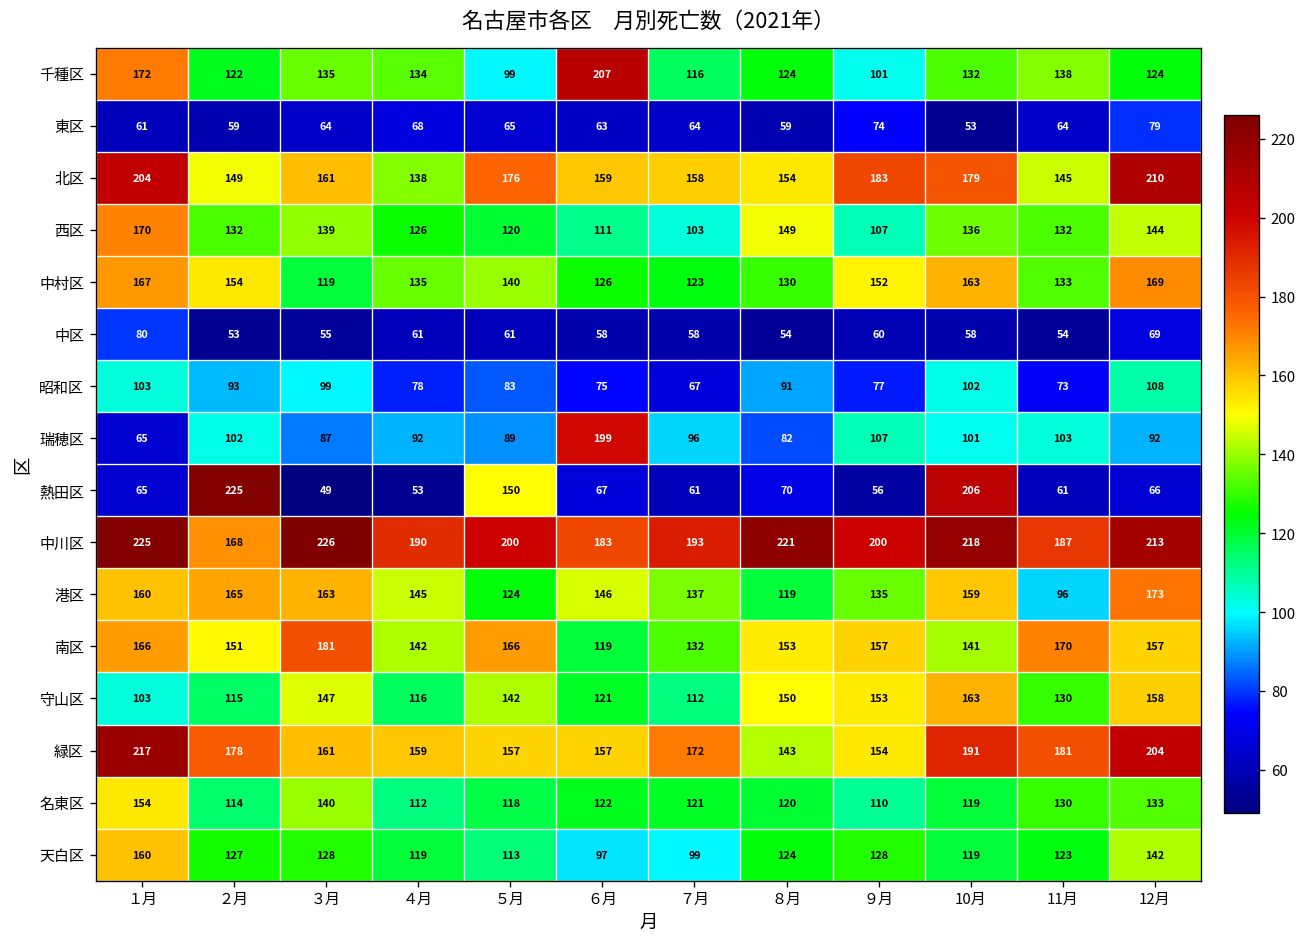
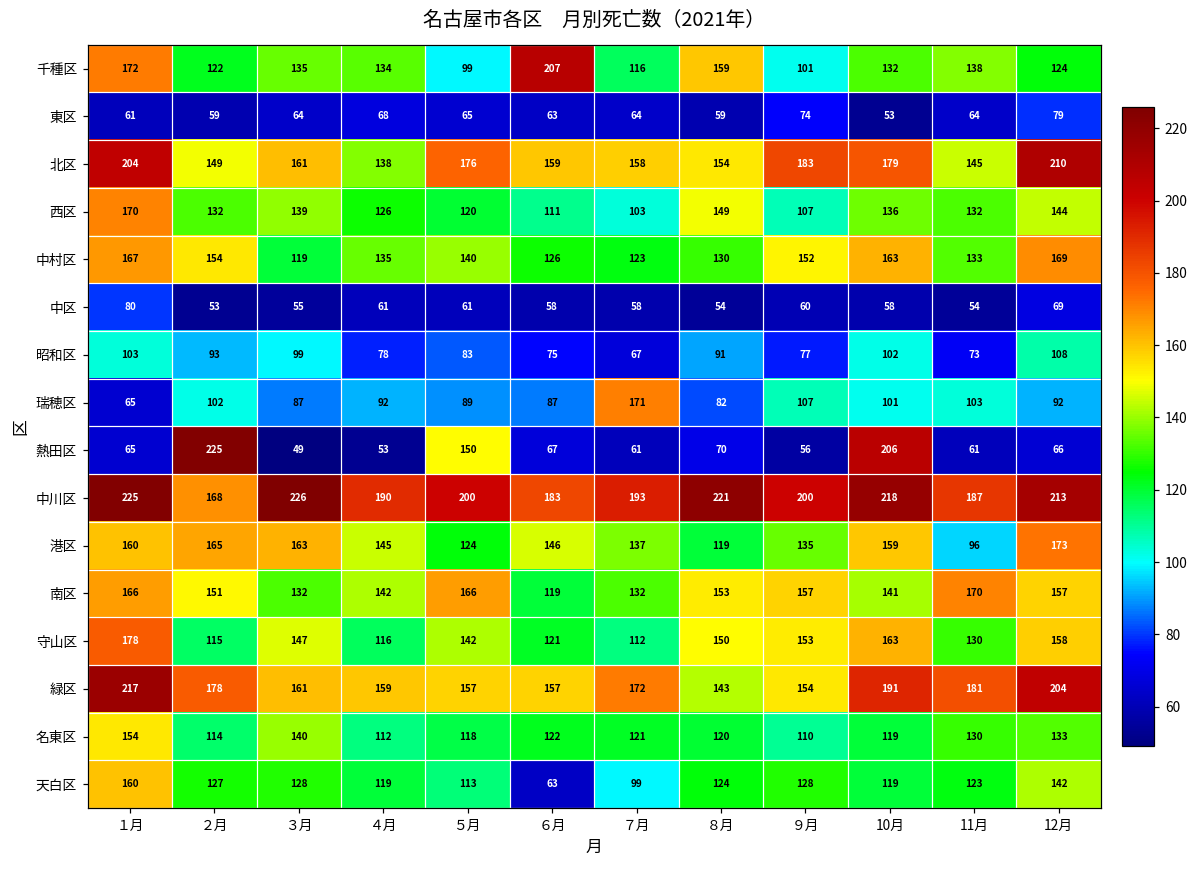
千種区, ８月: 124 -> 159
瑞穂区, ６月: 199 -> 87
瑞穂区, ７月: 96 -> 171
南区, ３月: 181 -> 132
守山区, １月: 103 -> 178
天白区, ６月: 97 -> 63
